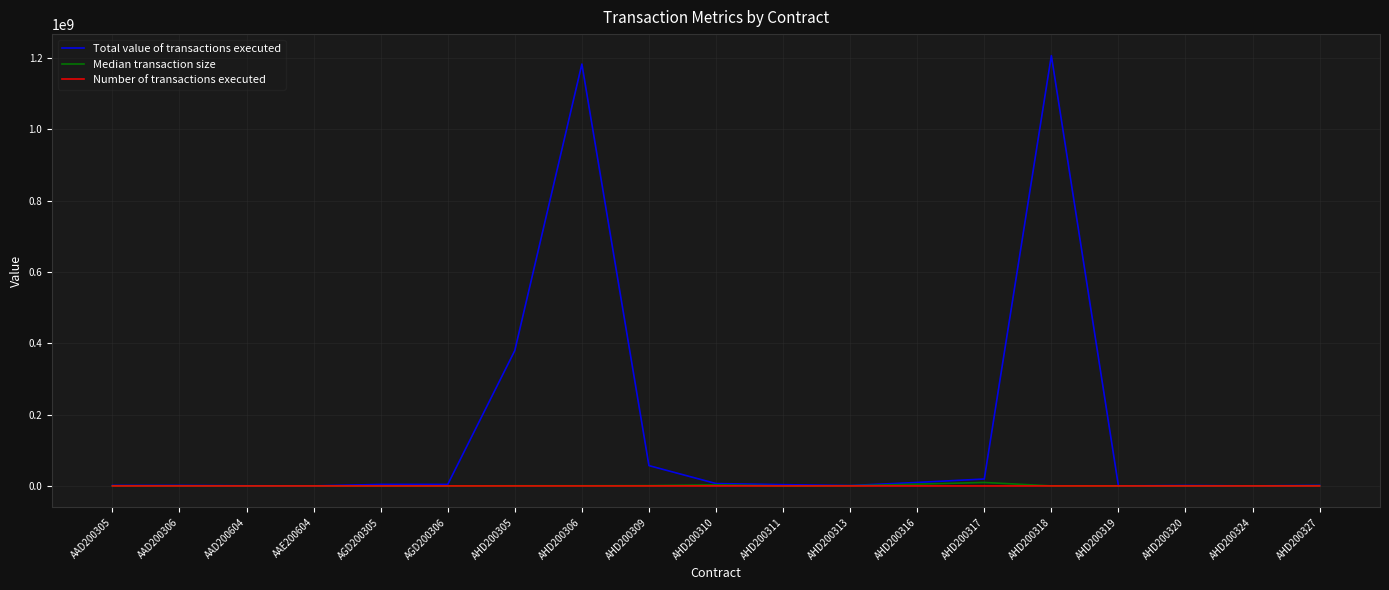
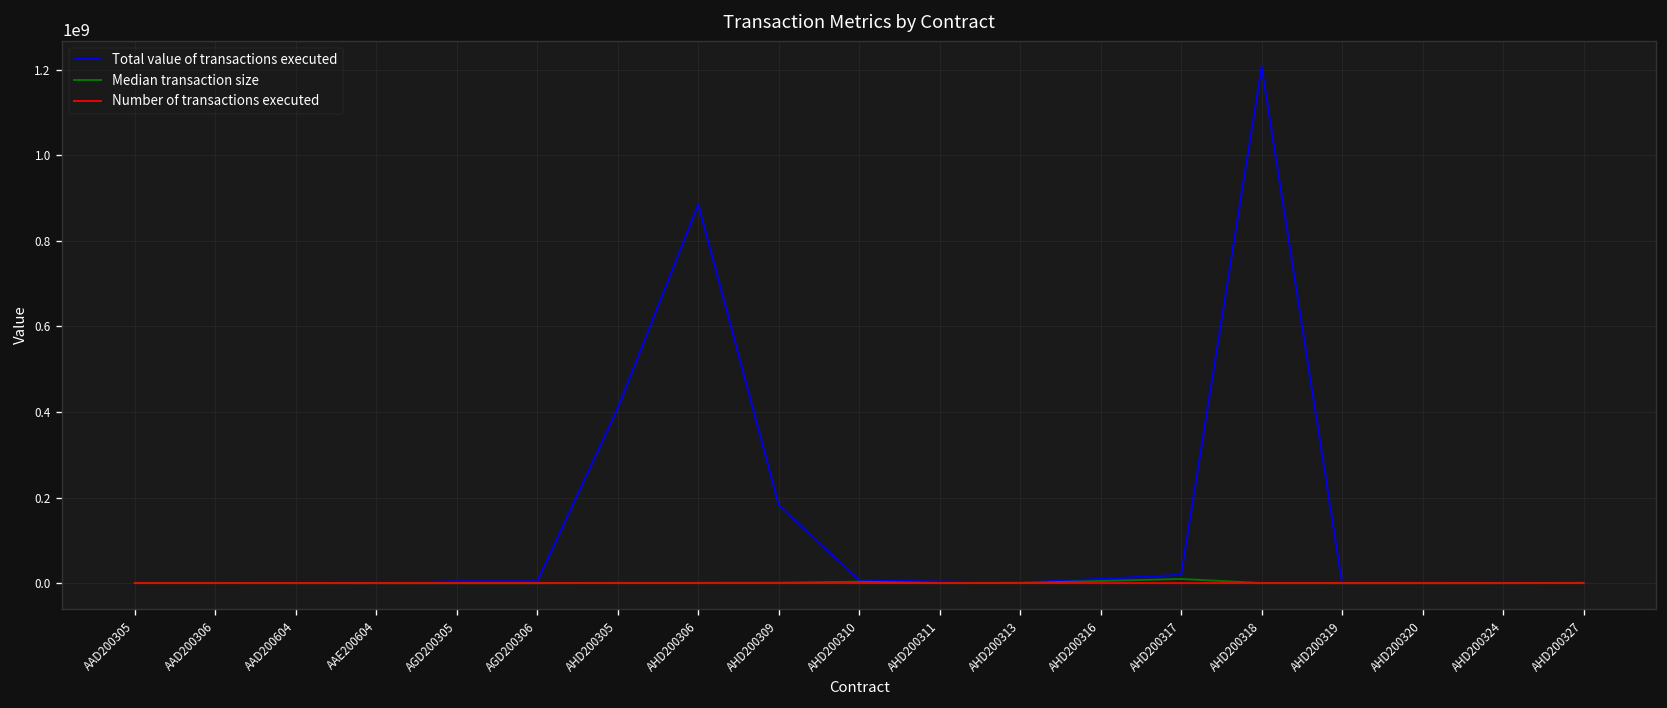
Total value of transactions executed, AHD200305: 380000000 -> 410000000
Total value of transactions executed, AHD200306: 1180000000 -> 890000000
Total value of transactions executed, AHD200309: 60000000 -> 180000000
